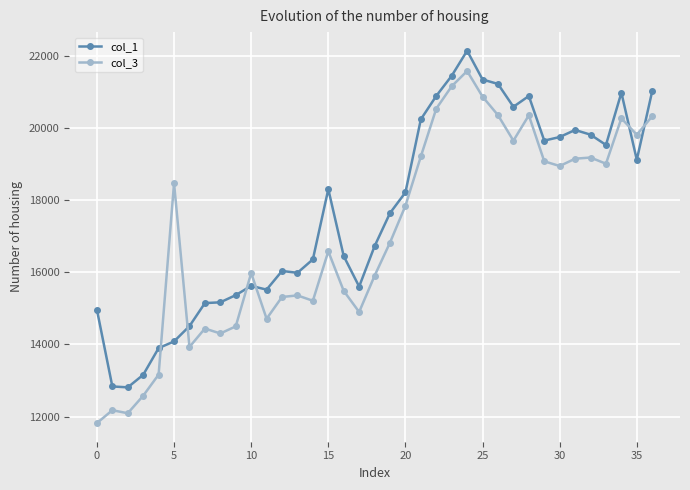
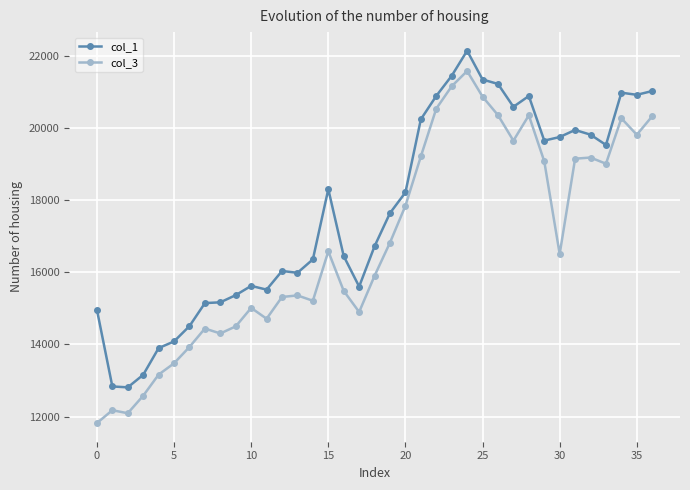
col_3, 5: 18500 -> 13500
col_3, 10: 16000 -> 15000
col_3, 30: 18900 -> 16500
col_1, 35: 19100 -> 20900
